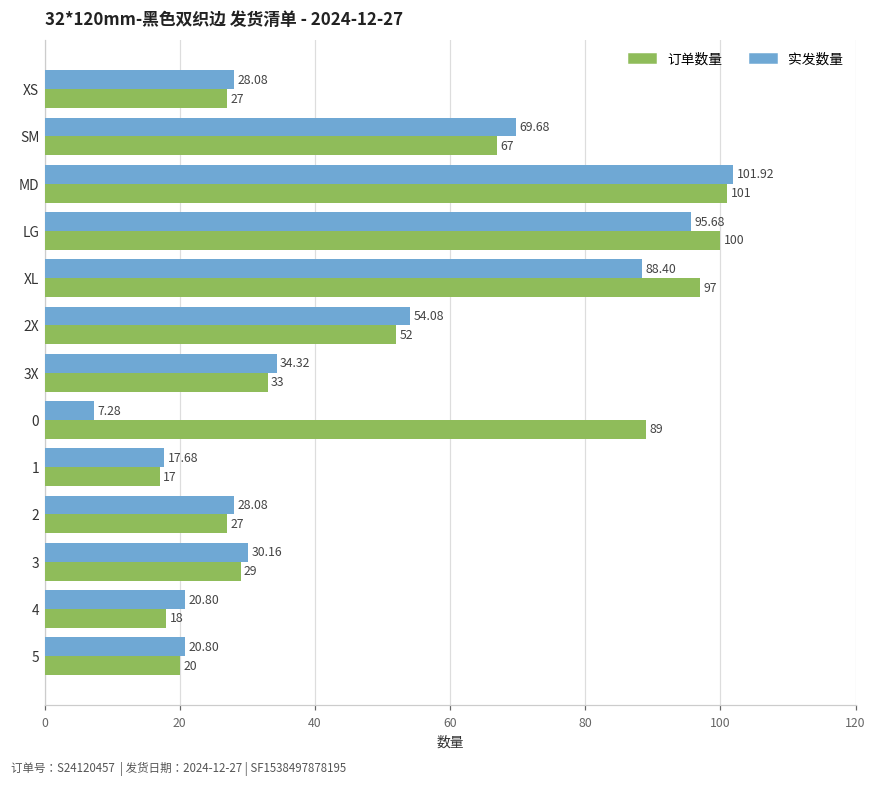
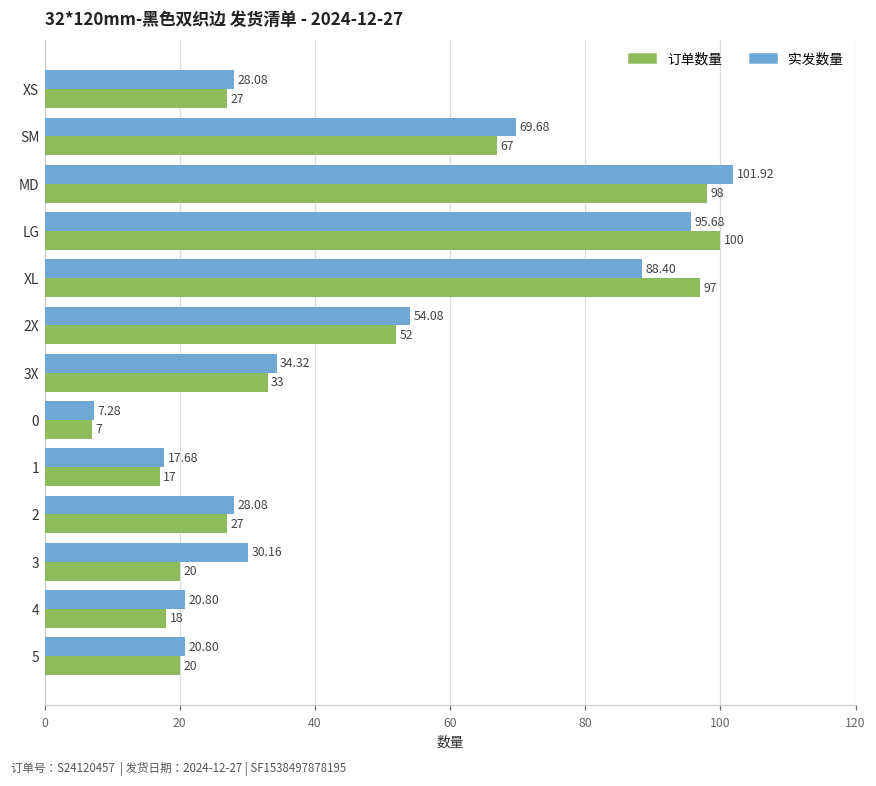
订单数量, MD: 101 -> 98
订单数量, 0: 89 -> 7
订单数量, 3: 29 -> 20
